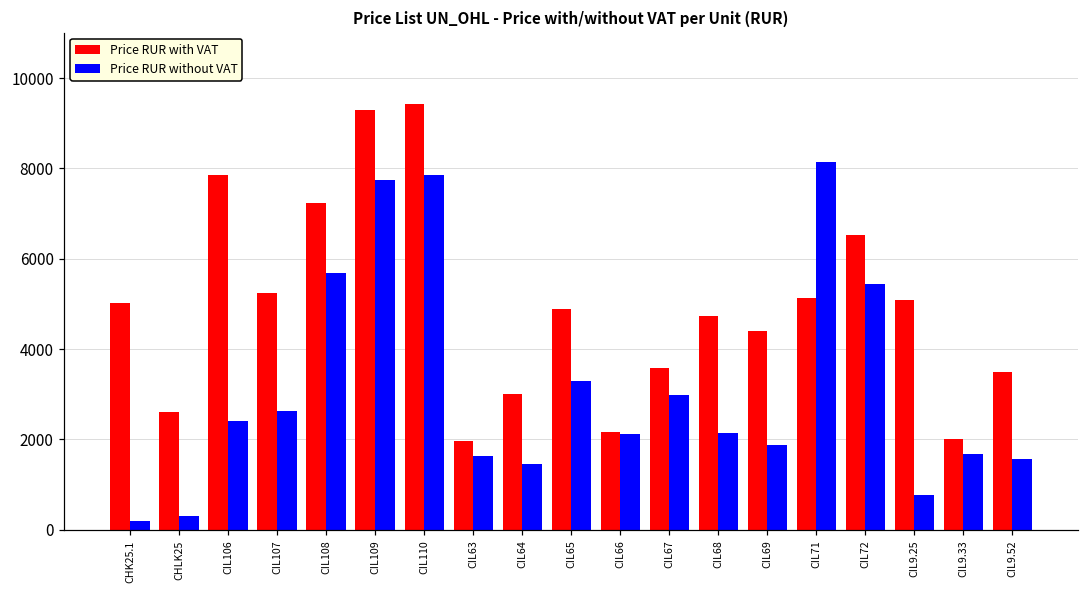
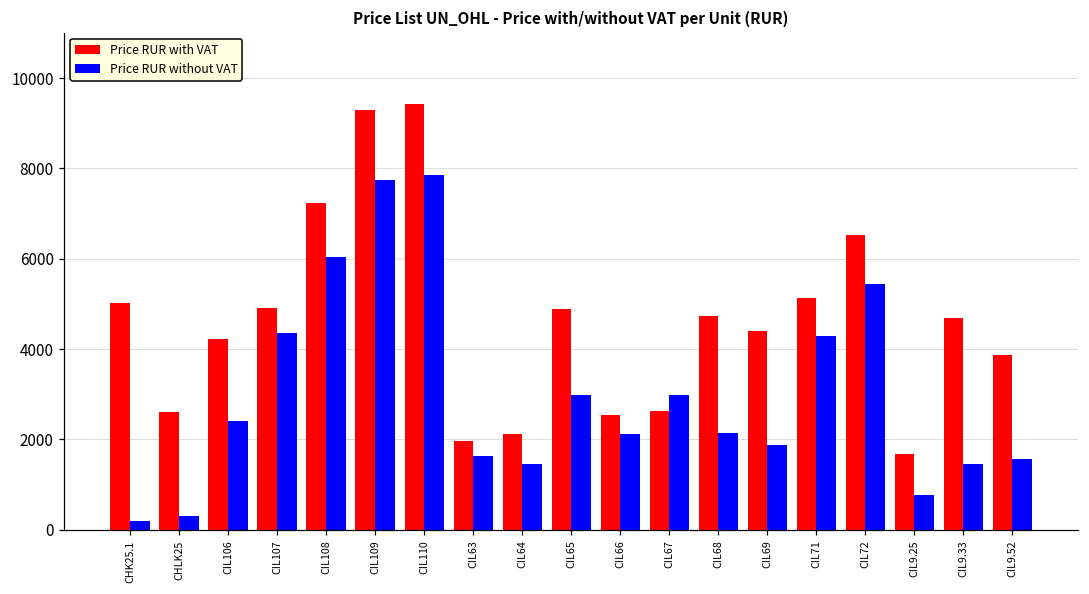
Price RUR with VAT, CIL106: 7900 -> 4200
Price RUR with VAT, CIL107: 5200 -> 4900
Price RUR without VAT, CIL107: 2600 -> 4400
Price RUR without VAT, CIL108: 5700 -> 6000
Price RUR with VAT, CIL64: 3000 -> 2100
Price RUR without VAT, CIL65: 3300 -> 3000
Price RUR with VAT, CIL66: 2200 -> 2500
Price RUR with VAT, CIL67: 3600 -> 2600
Price RUR without VAT, CIL71: 8100 -> 4300
Price RUR with VAT, CIL9.25: 5100 -> 1700
Price RUR with VAT, CIL9.33: 2000 -> 4700
Price RUR without VAT, CIL9.33: 1700 -> 1500
Price RUR with VAT, CIL9.52: 3500 -> 3900
